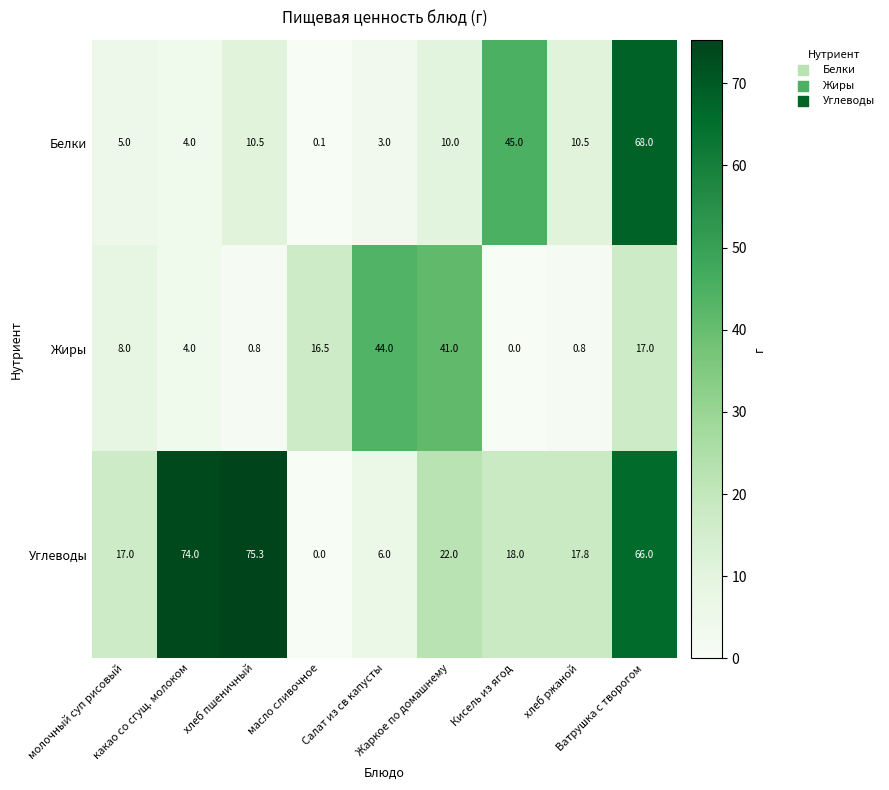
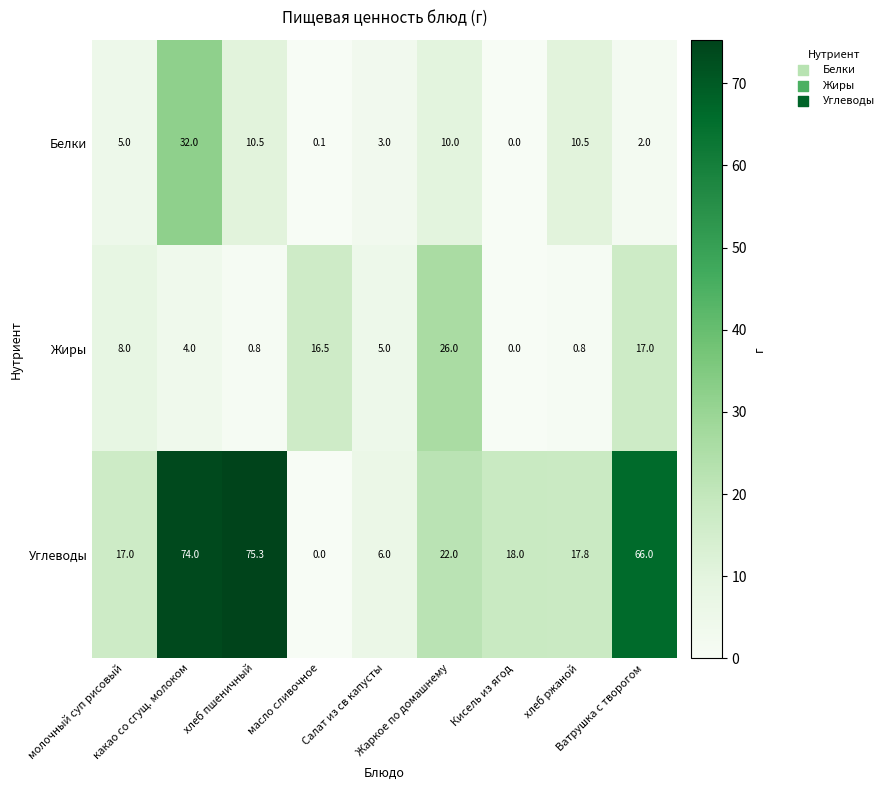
Белки, какао со сгущ. молоком: 4.0 -> 32.0
Белки, Кисель из ягод: 45.0 -> 0.0
Белки, Ватрушка с творогом: 68.0 -> 2.0
Жиры, Салат из св капусты: 44.0 -> 5.0
Жиры, Жаркое по домашнему: 41.0 -> 26.0
